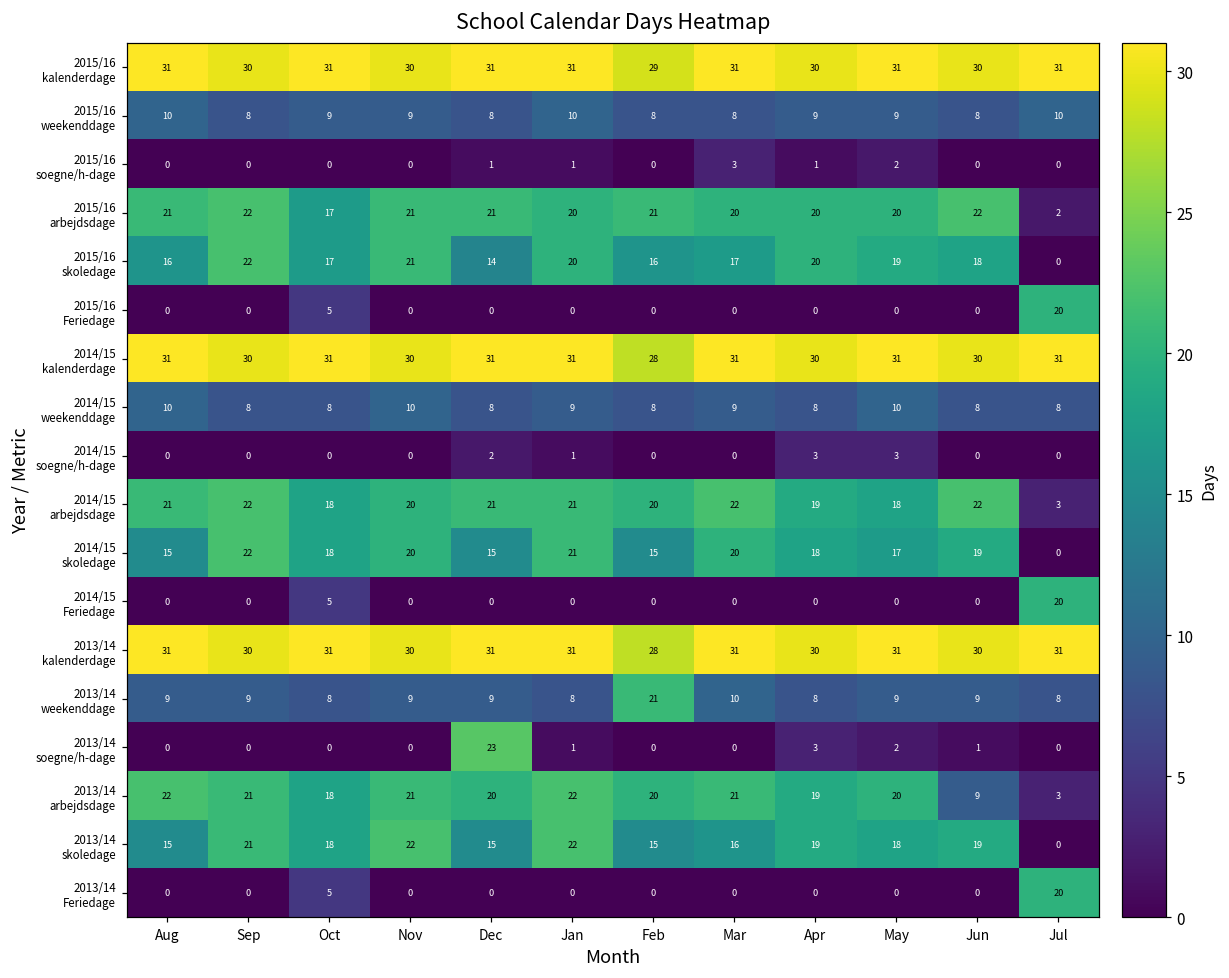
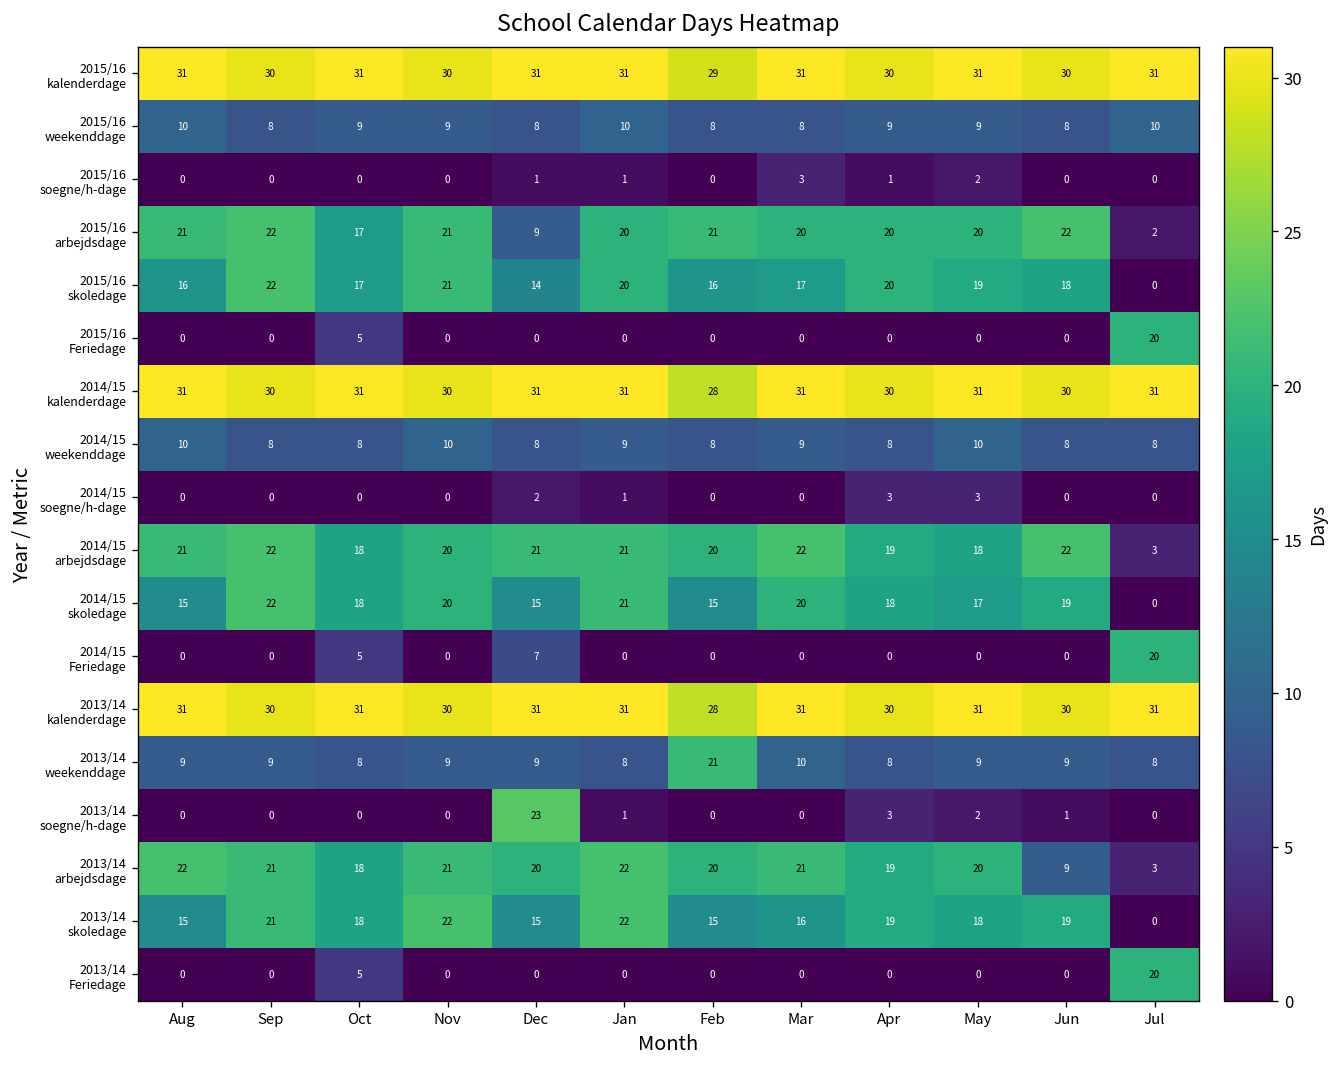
2015/16 arbejdsdage, Dec: 21 -> 9
2014/15 Feriedage, Dec: 0 -> 7
